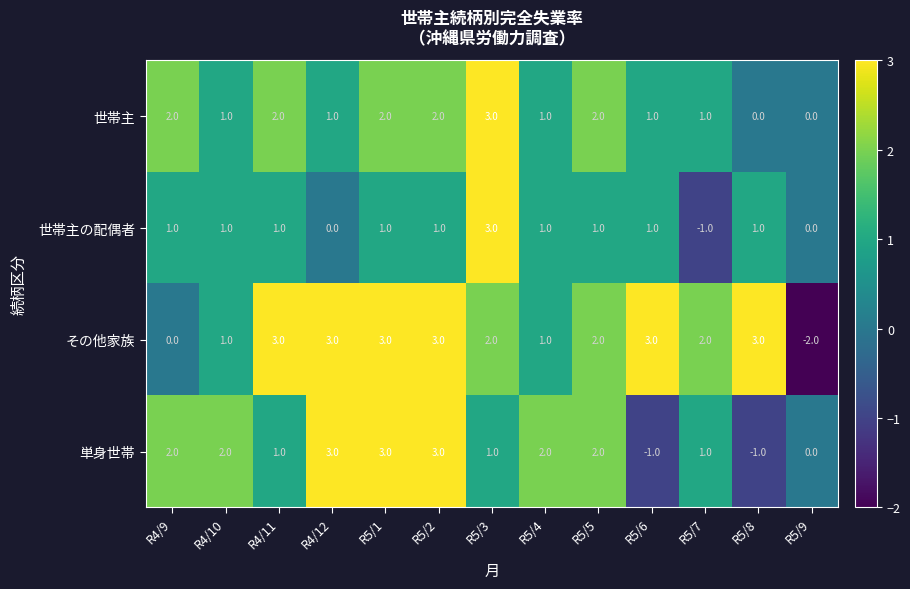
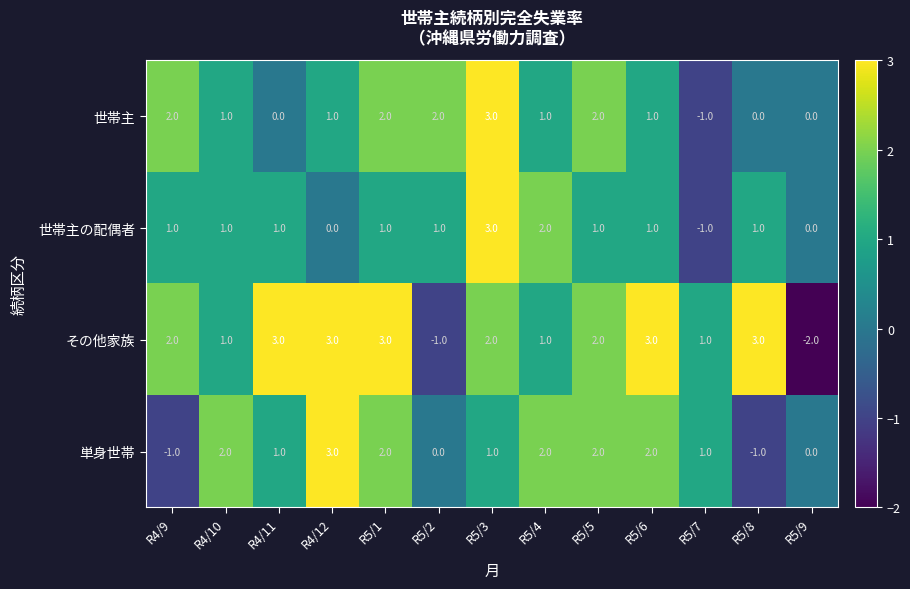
世帯主, R4/11: 2.0 -> 0.0
世帯主, R5/7: 1.0 -> -1.0
世帯主の配偶者, R5/4: 1.0 -> 2.0
その他家族, R4/9: 0.0 -> 2.0
その他家族, R5/2: 3.0 -> -1.0
その他家族, R5/7: 2.0 -> 1.0
単身世帯, R4/9: 2.0 -> -1.0
単身世帯, R5/1: 3.0 -> 2.0
単身世帯, R5/2: 3.0 -> 0.0
単身世帯, R5/6: -1.0 -> 2.0
